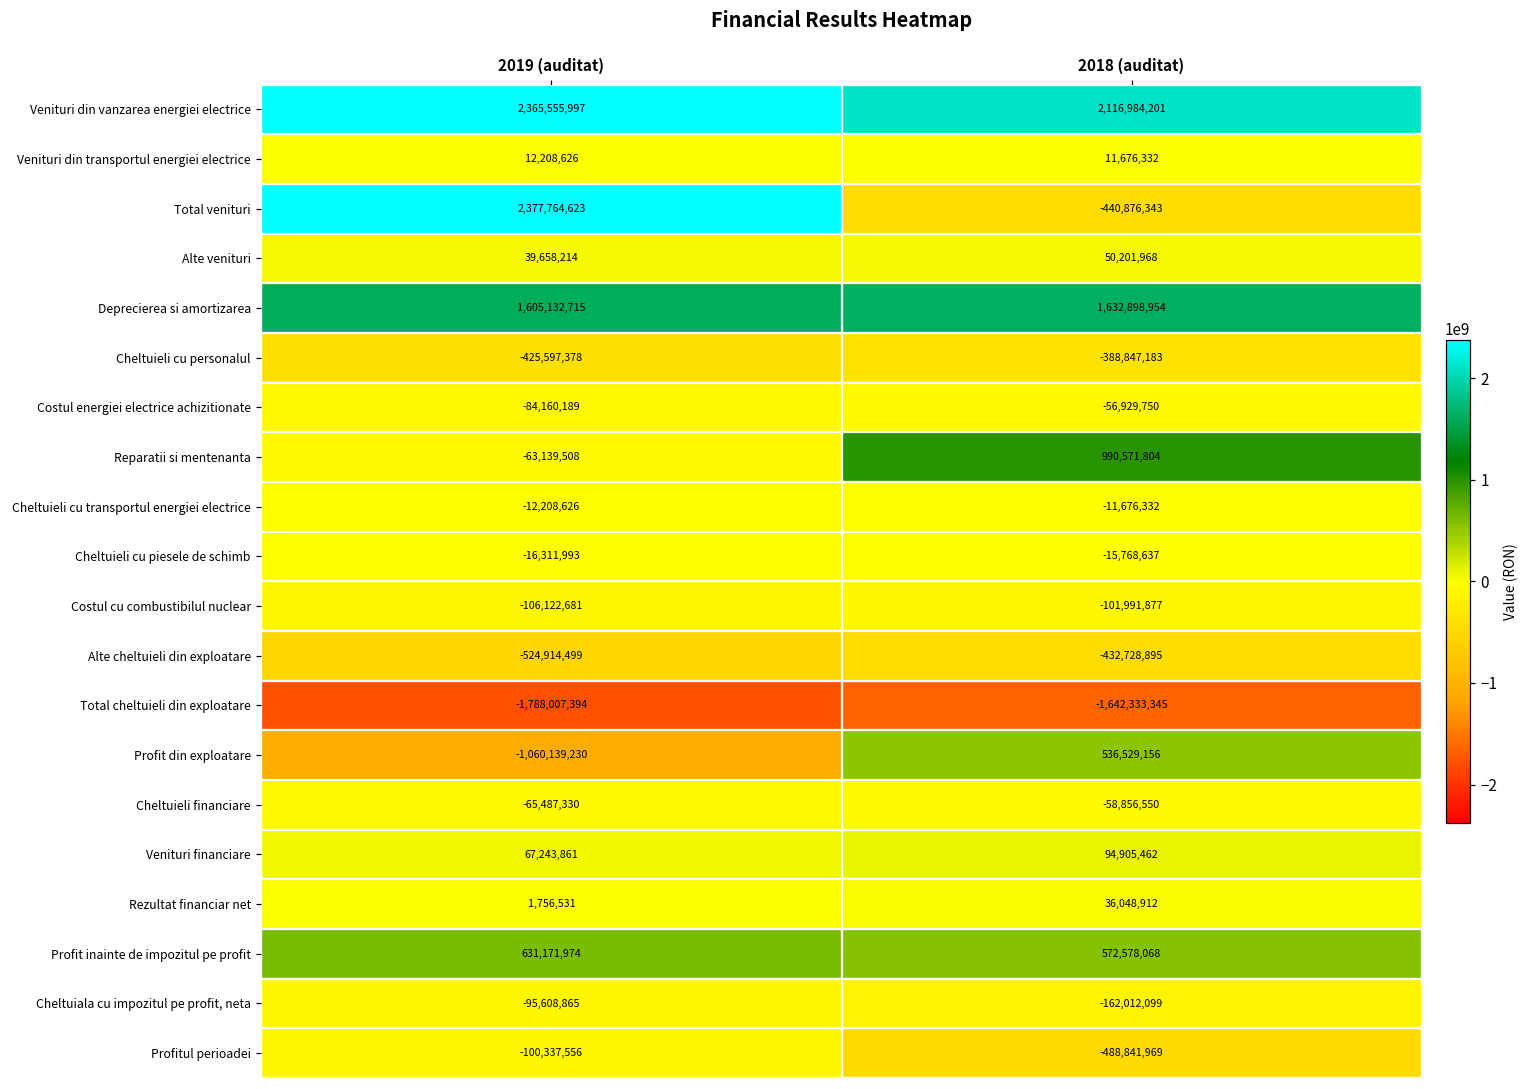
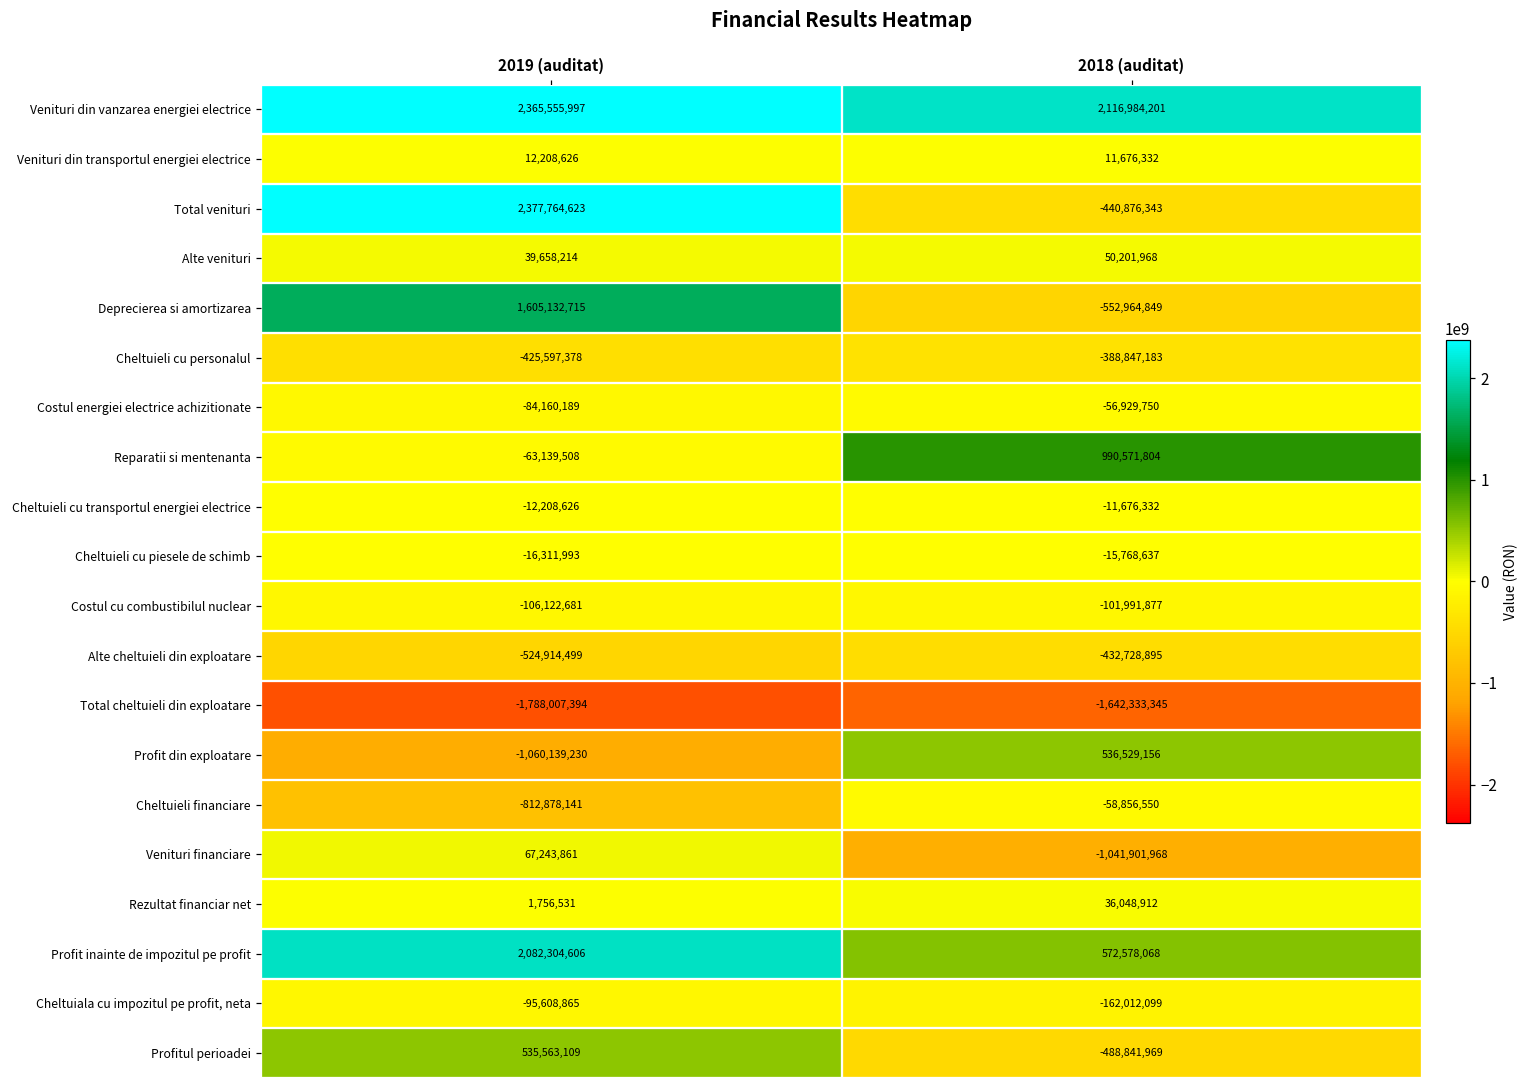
Deprecierea si amortizarea, 2018 (auditat): 1,632,898,954 -> -552,964,849
Cheltuieli financiare, 2019 (auditat): -65,487,330 -> -812,878,141
Venituri financiare, 2018 (auditat): 94,905,462 -> -1,041,901,968
Profit inainte de impozitul pe profit, 2019 (auditat): 631,171,974 -> 2,082,304,606
Profitul perioadei, 2019 (auditat): -100,337,556 -> 535,563,109
